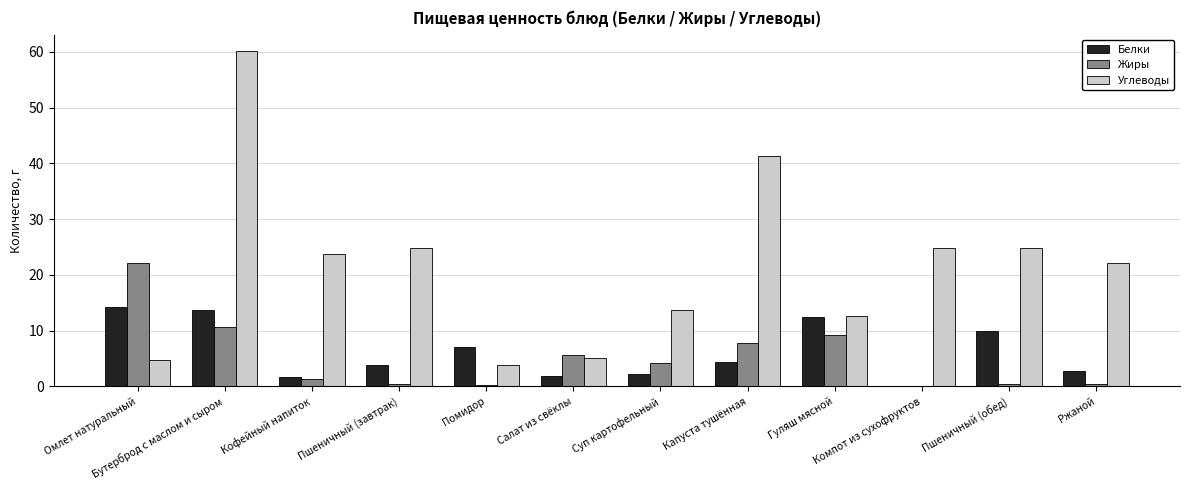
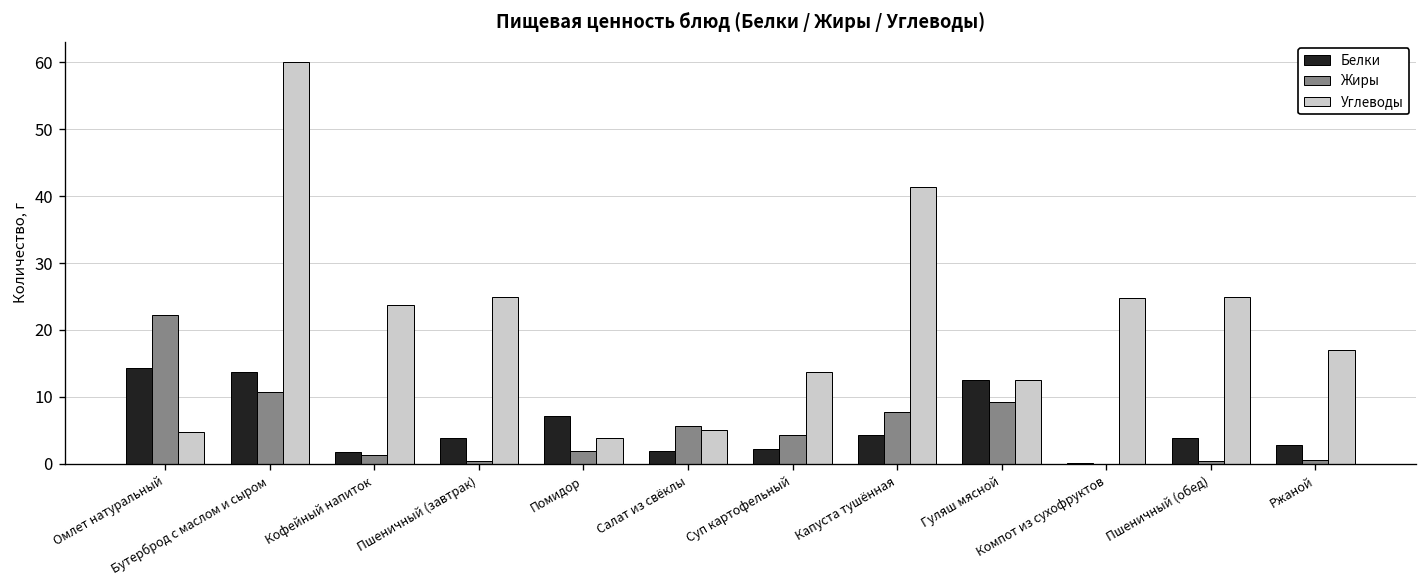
Жиры, Помидор: 0 -> 2
Белки, Пшеничный (обед): 10 -> 4
Углеводы, Ржаной: 22 -> 17
